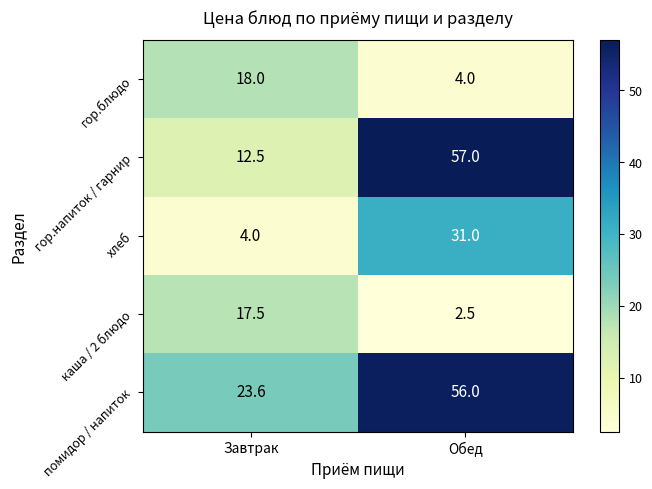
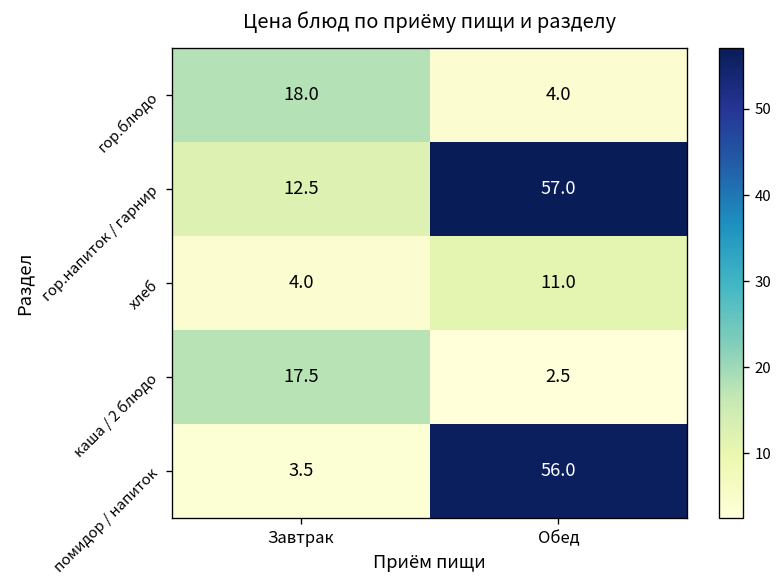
хлеб, Обед: 31.0 -> 11.0
помидор / напиток, Завтрак: 23.6 -> 3.5
